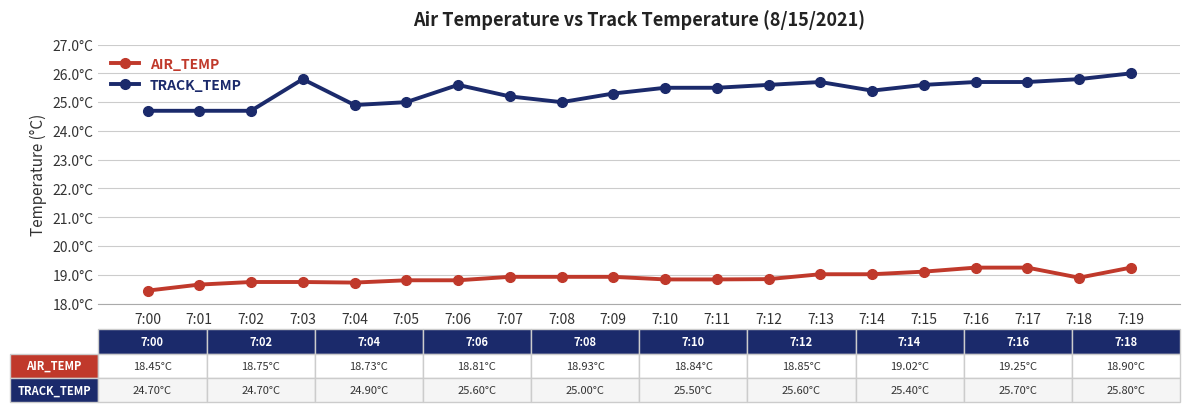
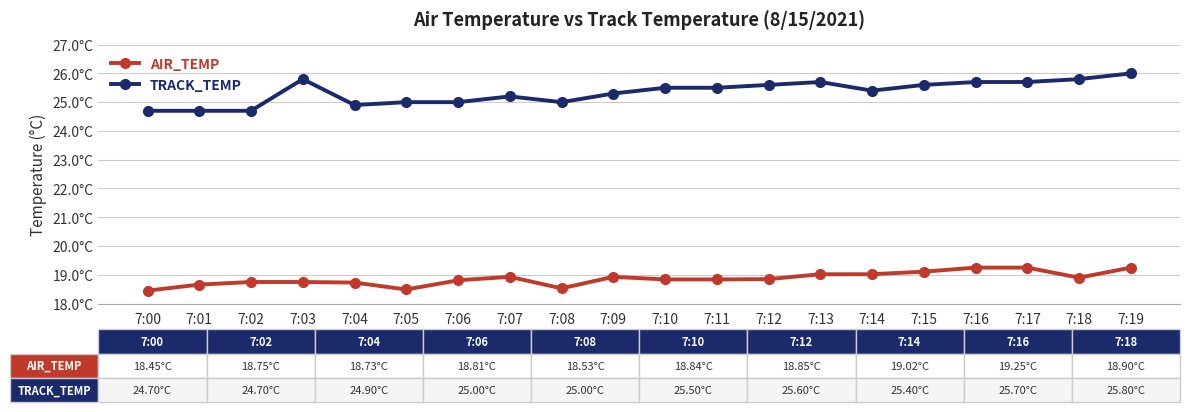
AIR_TEMP, 7:05: 18.8°C -> 18.5°C
TRACK_TEMP, 7:06: 25.60°C -> 25.00°C
AIR_TEMP, 7:08: 18.93°C -> 18.53°C
